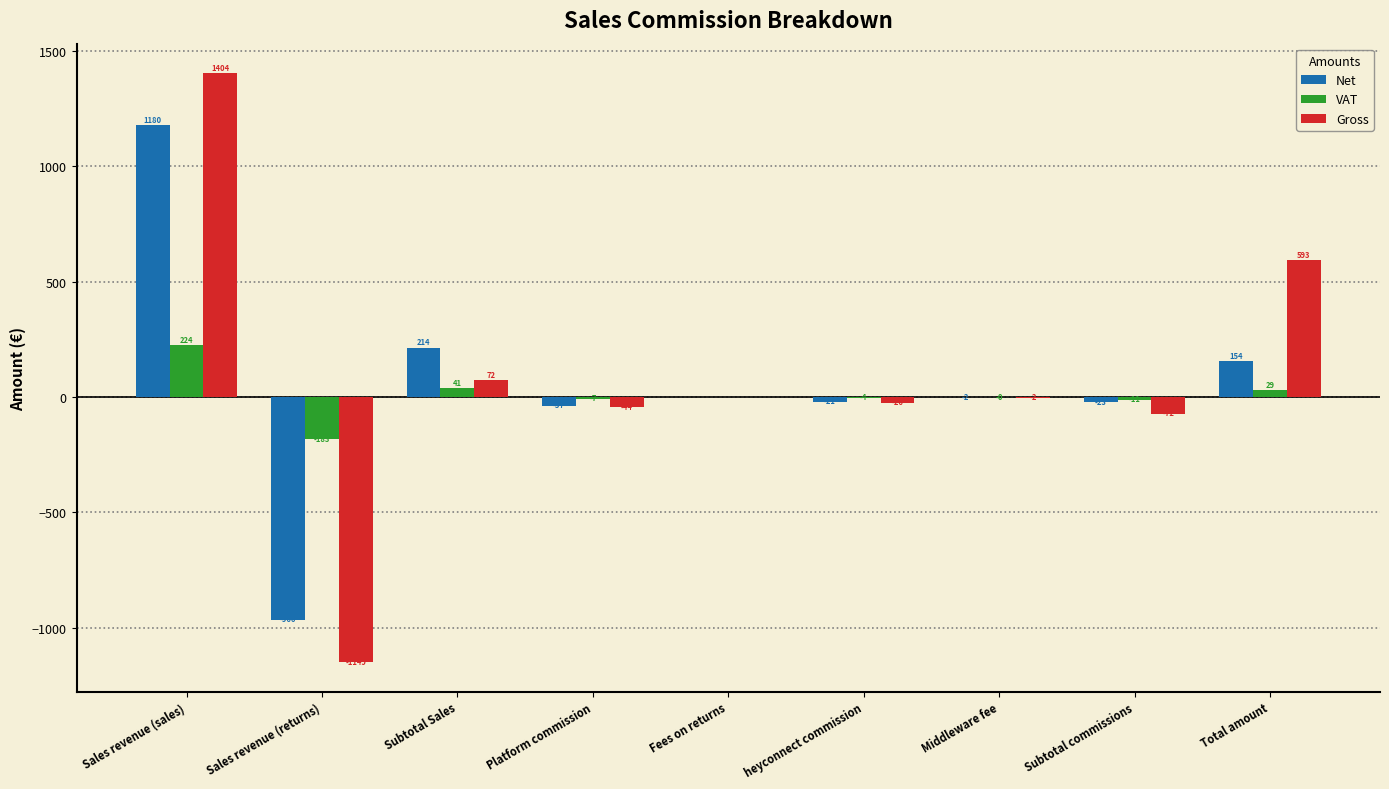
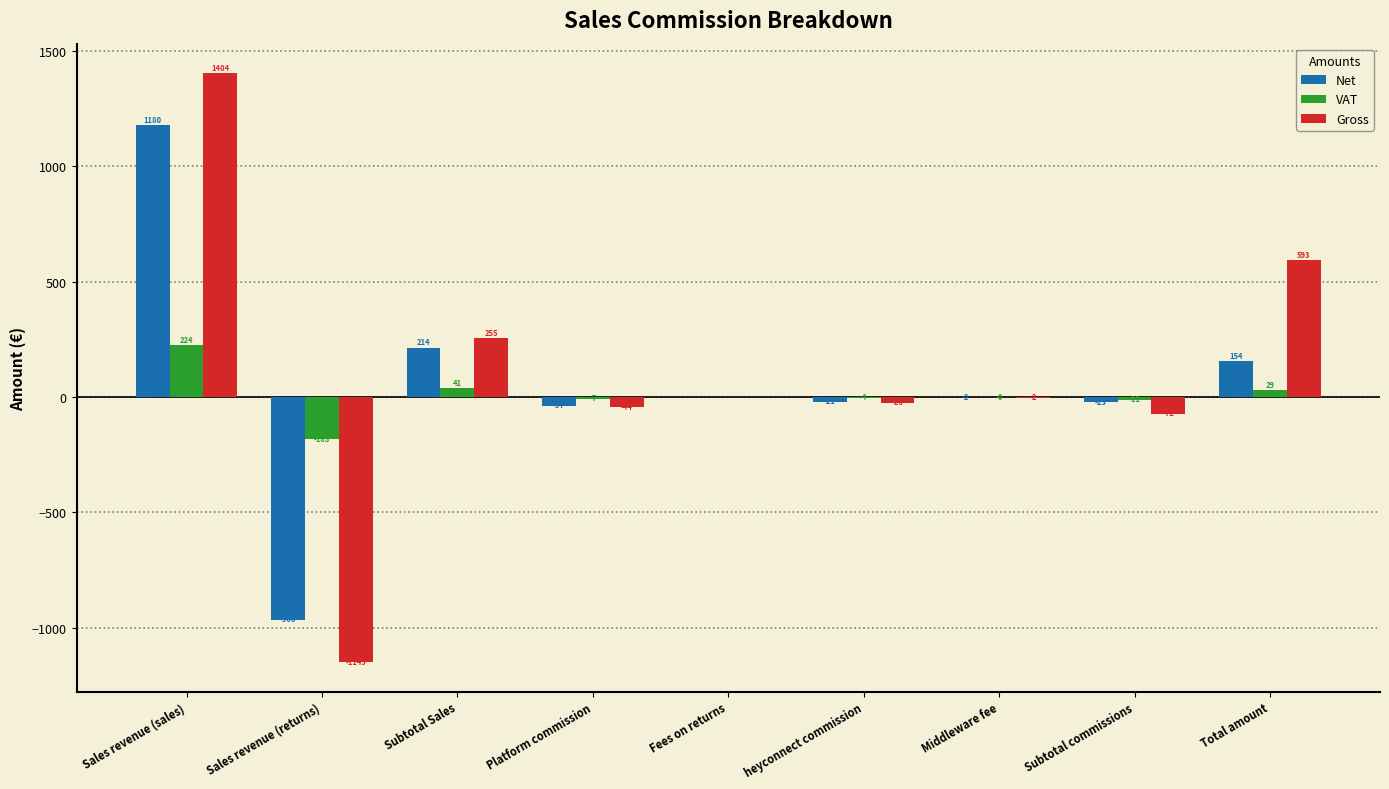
Gross, Subtotal Sales: 72 -> 255
